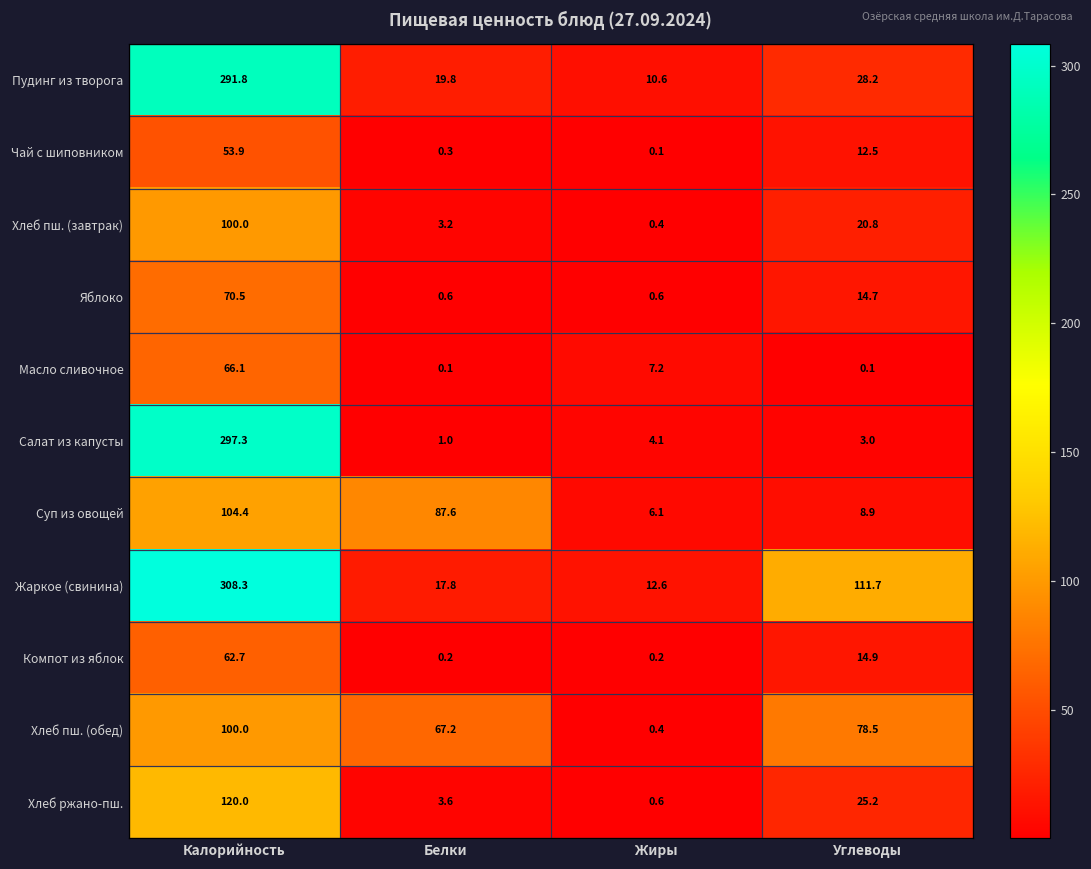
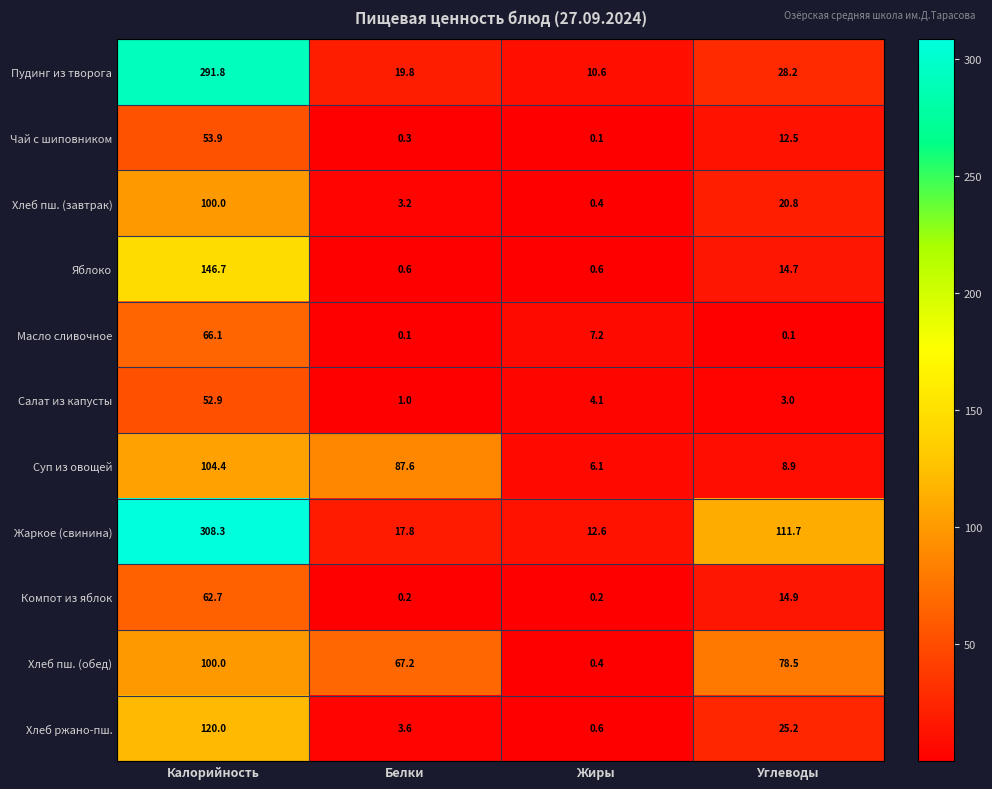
Яблоко, Калорийность: 70.5 -> 146.7
Салат из капусты, Калорийность: 297.3 -> 52.9
